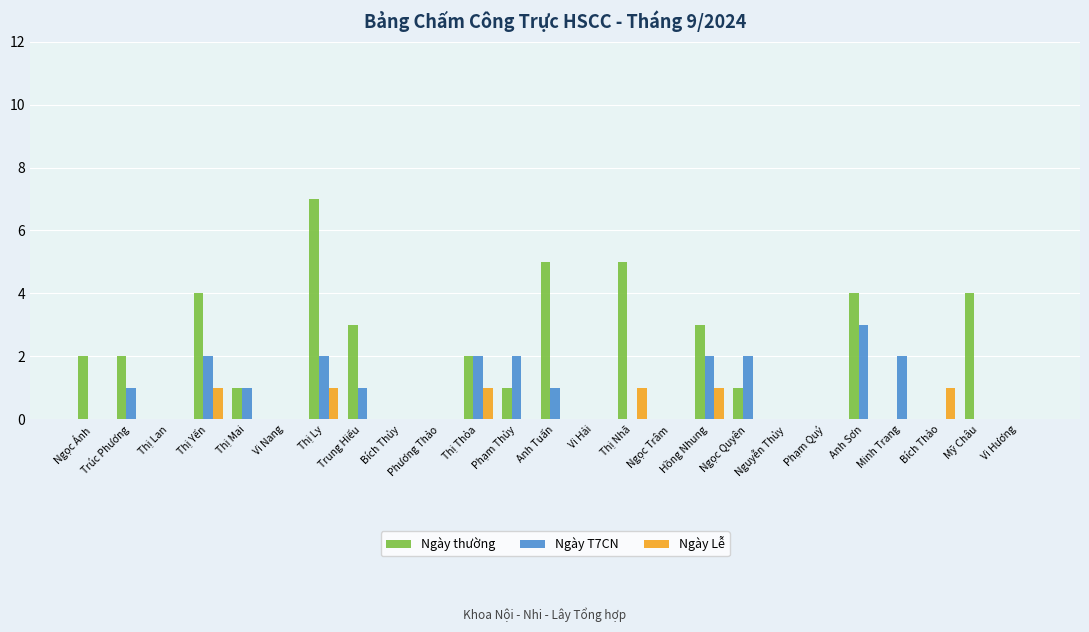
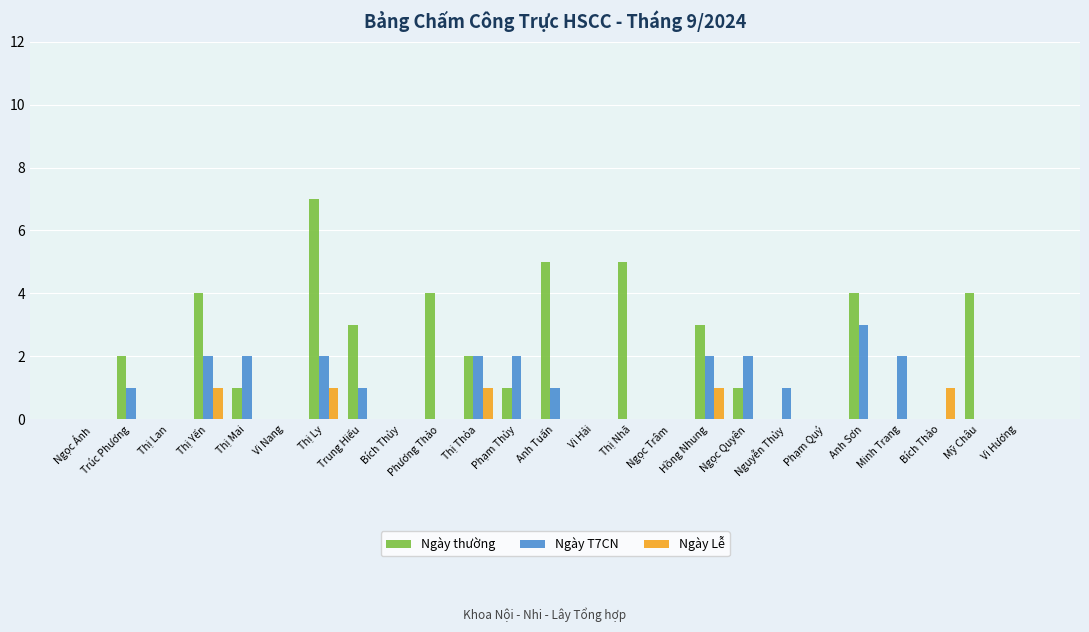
Ngày thường, Ngọc Ánh: 2 -> 0
Ngày T7CN, Thị Mai: 1 -> 2
Ngày thường, Phương Thảo: 0 -> 4
Ngày Lễ, Thị Nhã: 1 -> 0
Ngày T7CN, Nguyễn Thủy: 0 -> 1
